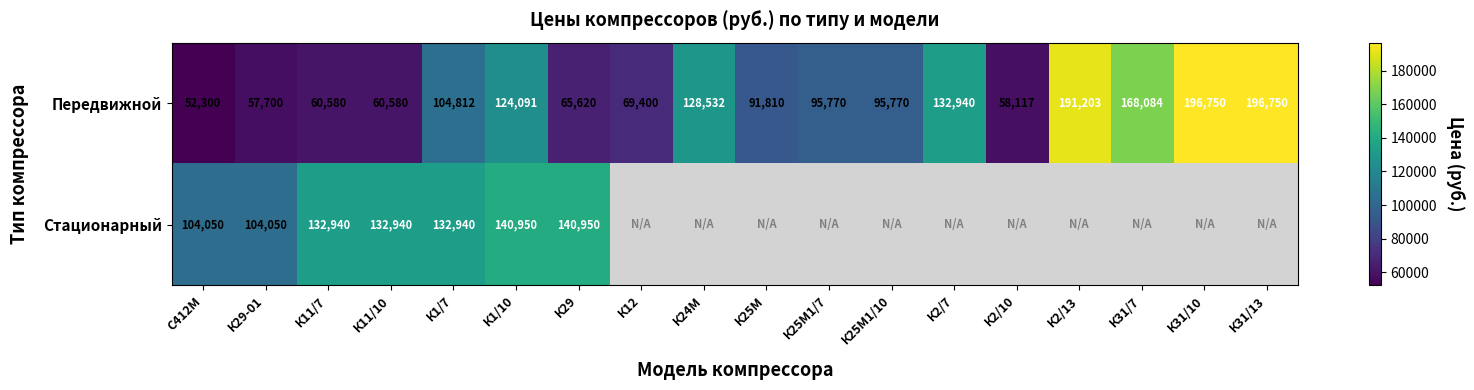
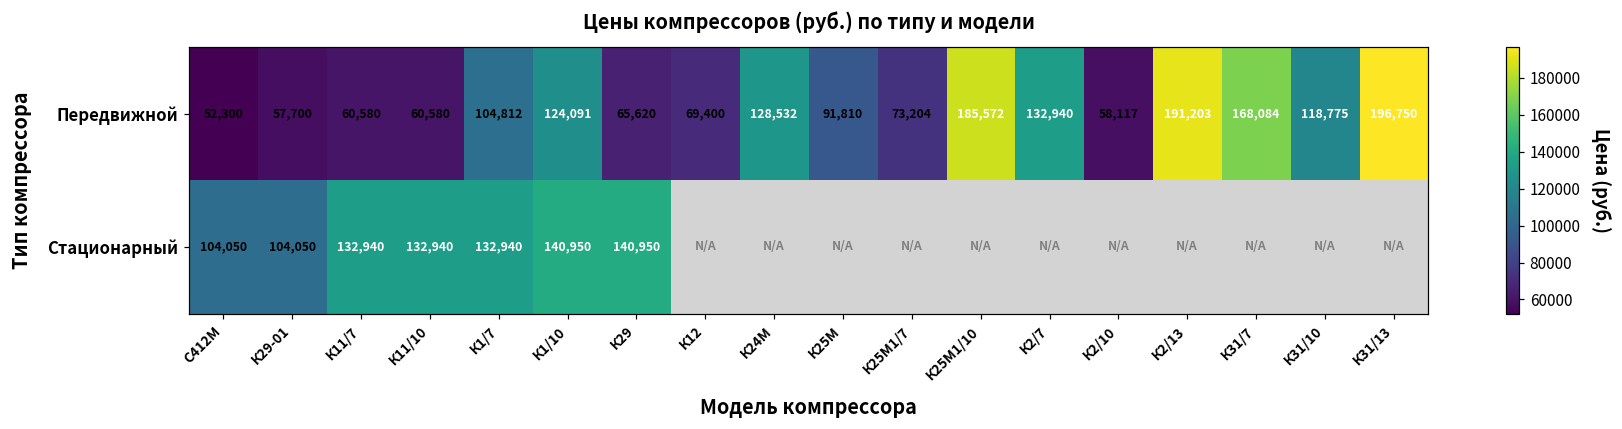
Передвижной, К25М1/7: 95,770 -> 73,204
Передвижной, К25М1/10: 95,770 -> 185,572
Передвижной, К31/10: 196,750 -> 118,775
